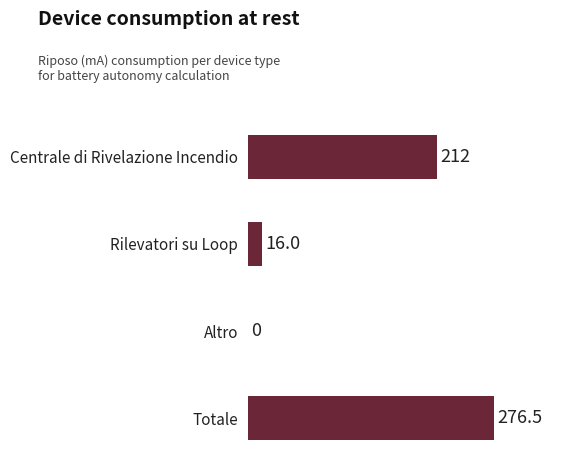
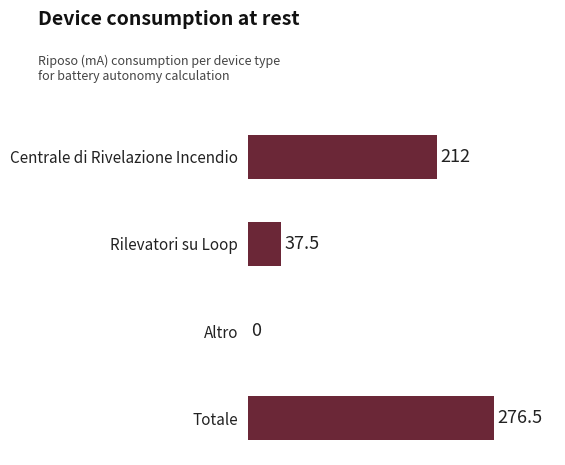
Rilevatori su Loop: 16.0 -> 37.5
